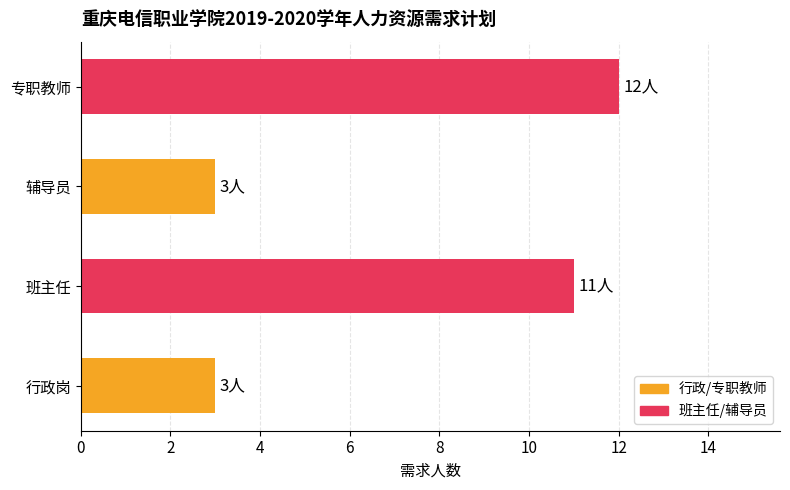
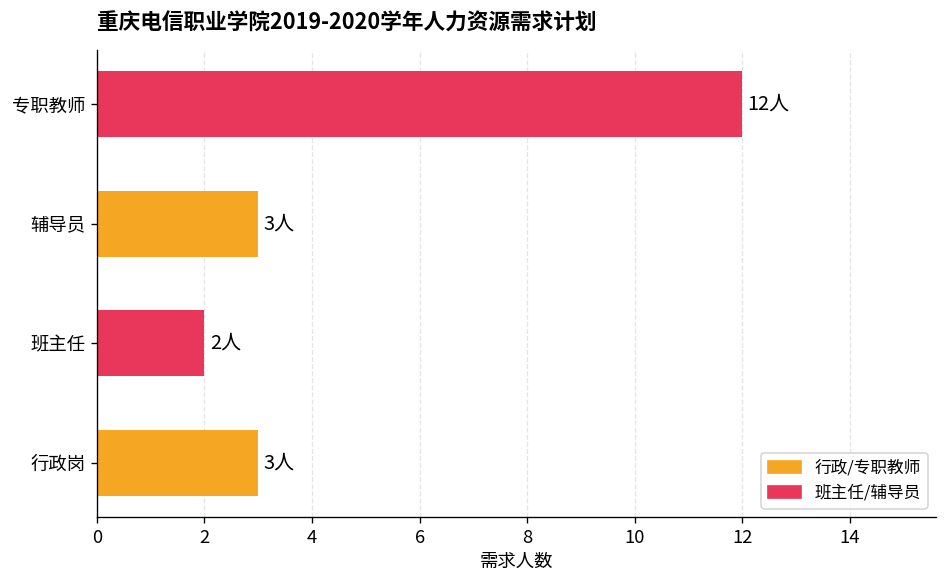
班主任: 11人 -> 2人
